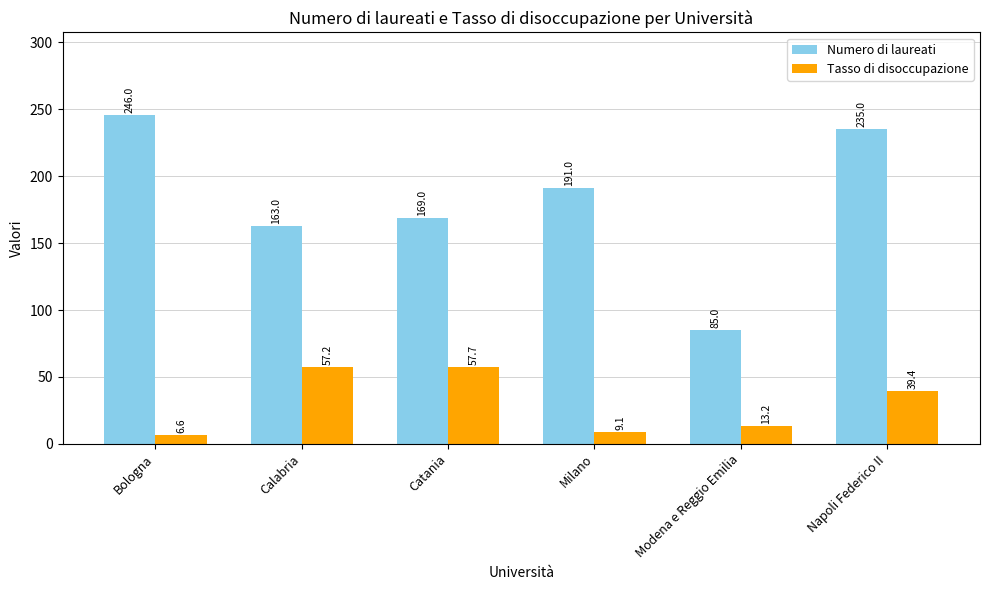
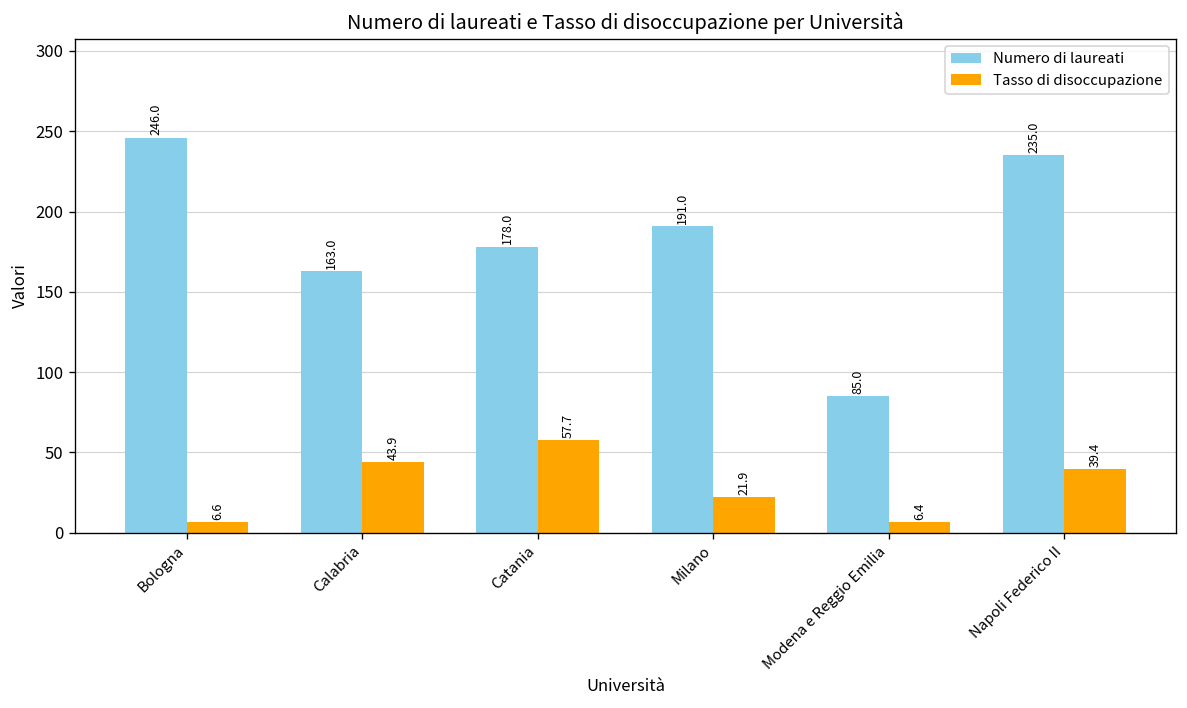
Tasso di disoccupazione, Calabria: 57.2 -> 43.9
Numero di laureati, Catania: 169.0 -> 178.0
Tasso di disoccupazione, Milano: 9.1 -> 21.9
Tasso di disoccupazione, Modena e Reggio Emilia: 13.2 -> 6.4
